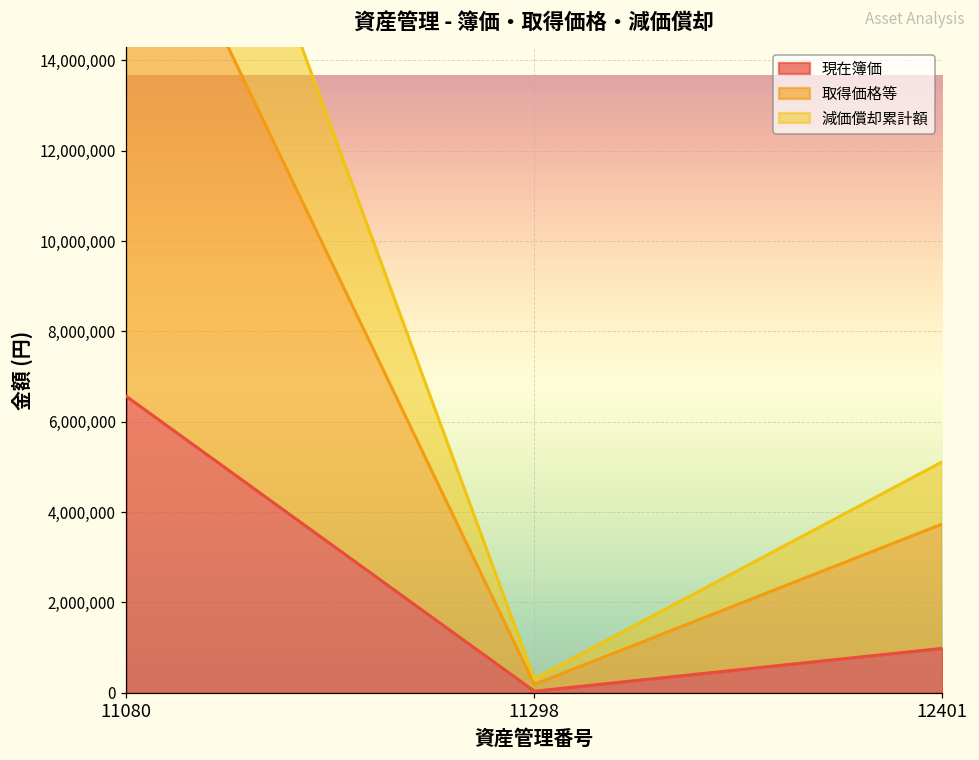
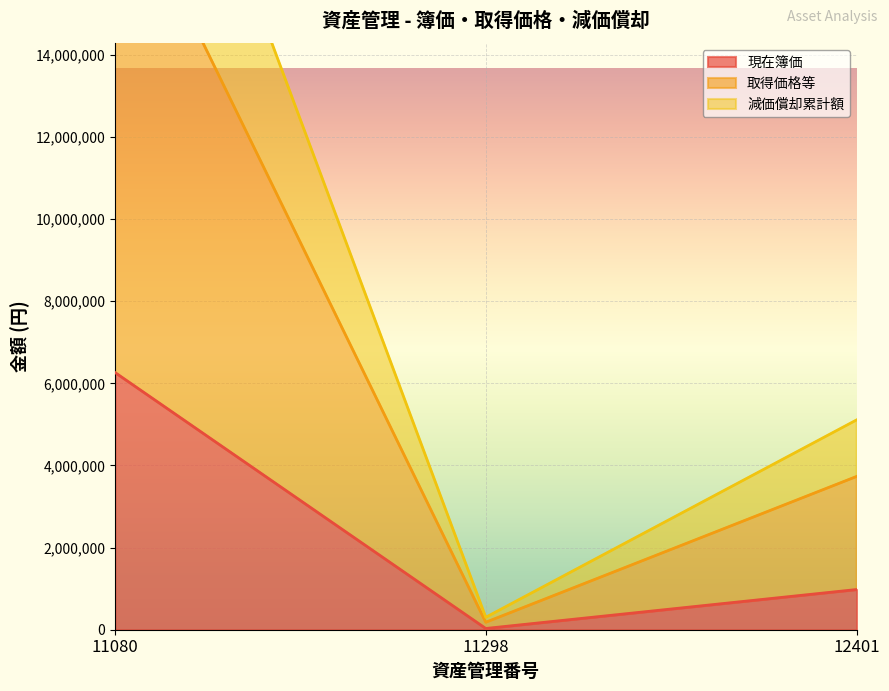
現在簿価, 11080: 6,600,000 -> 6,300,000
